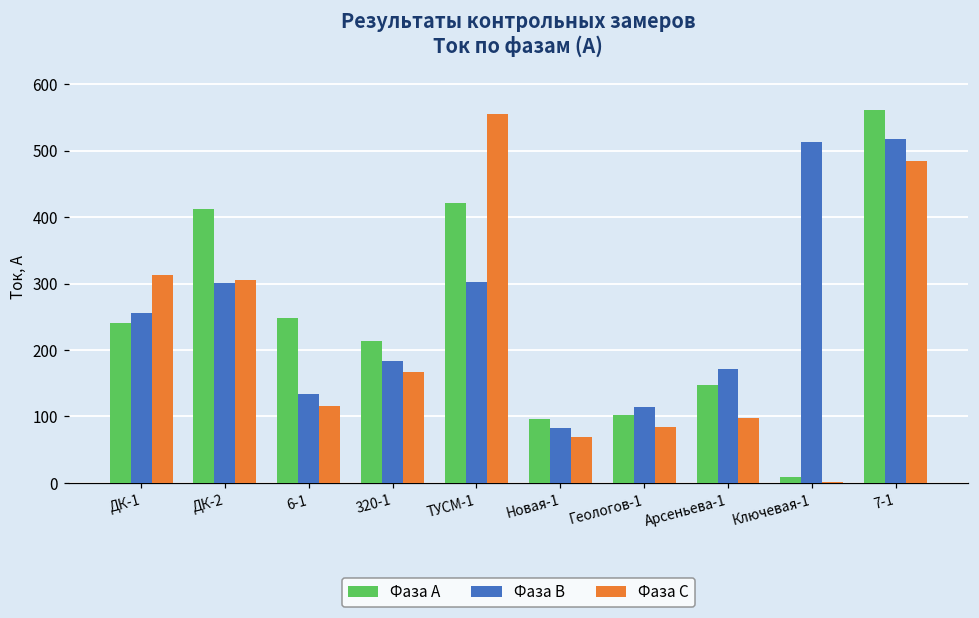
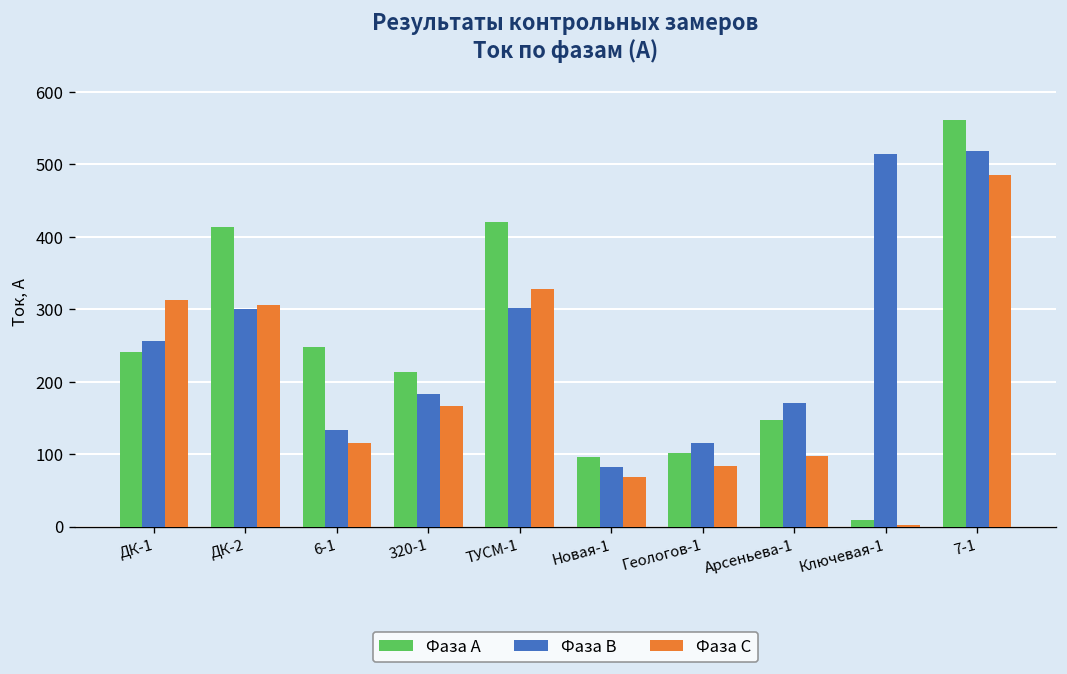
Фаза С, ТУСМ-1: 560 -> 330
